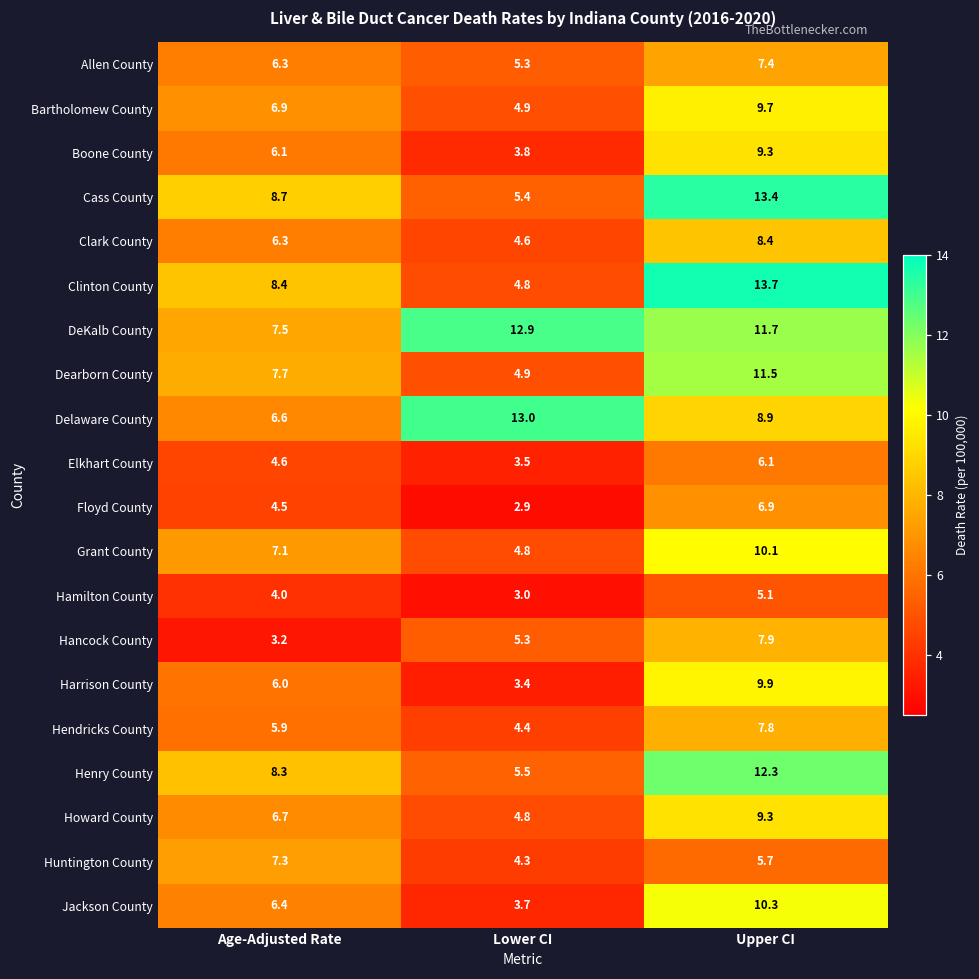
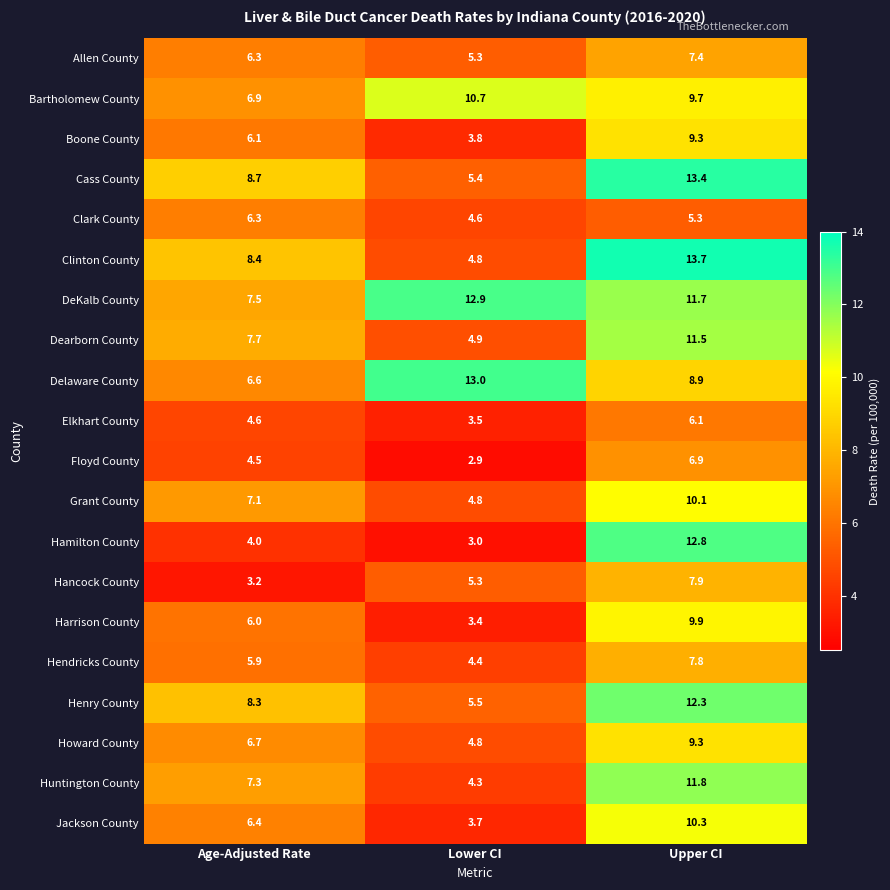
Bartholomew County, Lower CI: 4.9 -> 10.7
Clark County, Upper CI: 8.4 -> 5.3
Hamilton County, Upper CI: 5.1 -> 12.8
Huntington County, Upper CI: 5.7 -> 11.8
